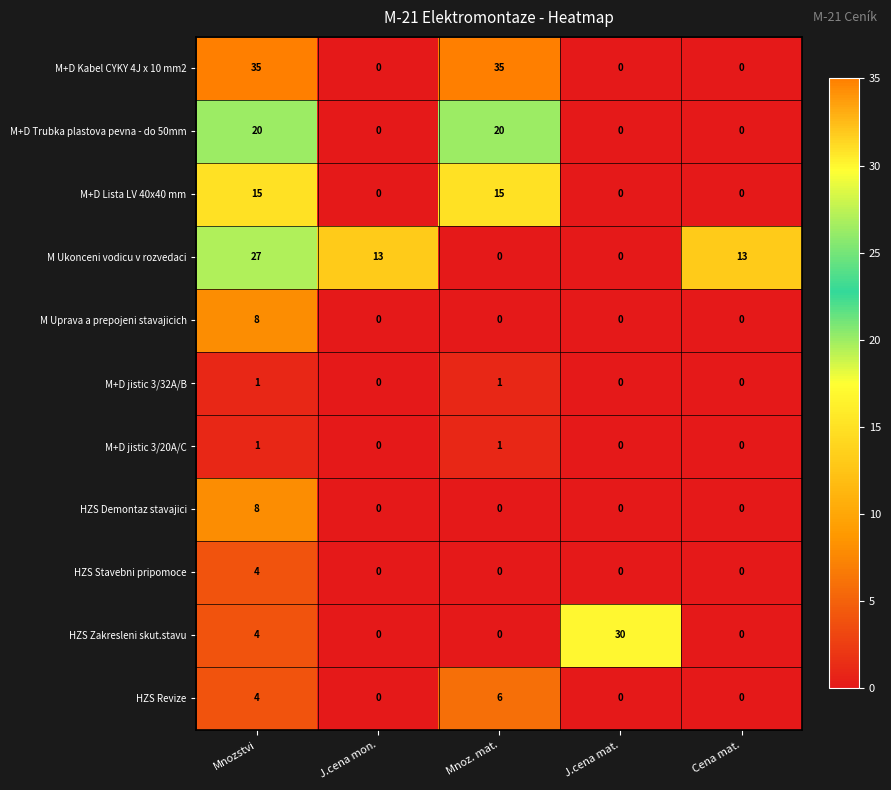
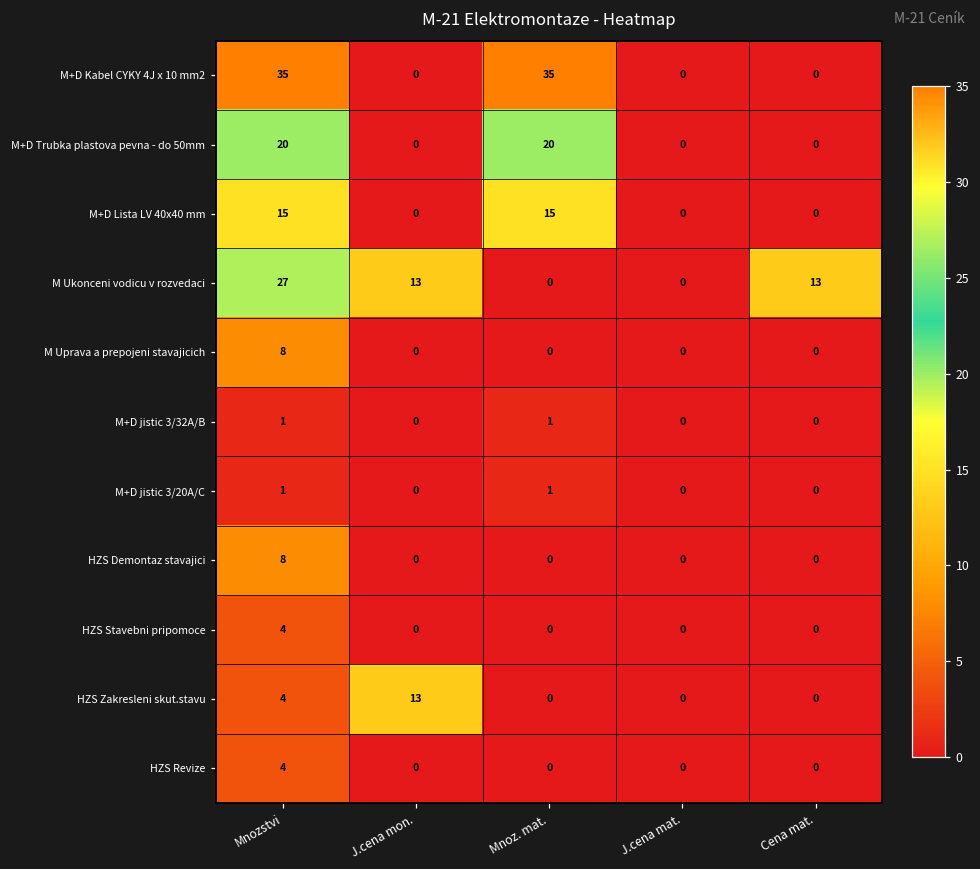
HZS Zakresleni skut.stavu, J.cena mon.: 0 -> 13
HZS Zakresleni skut.stavu, J.cena mat.: 30 -> 0
HZS Revize, Mnoz. mat.: 6 -> 0
